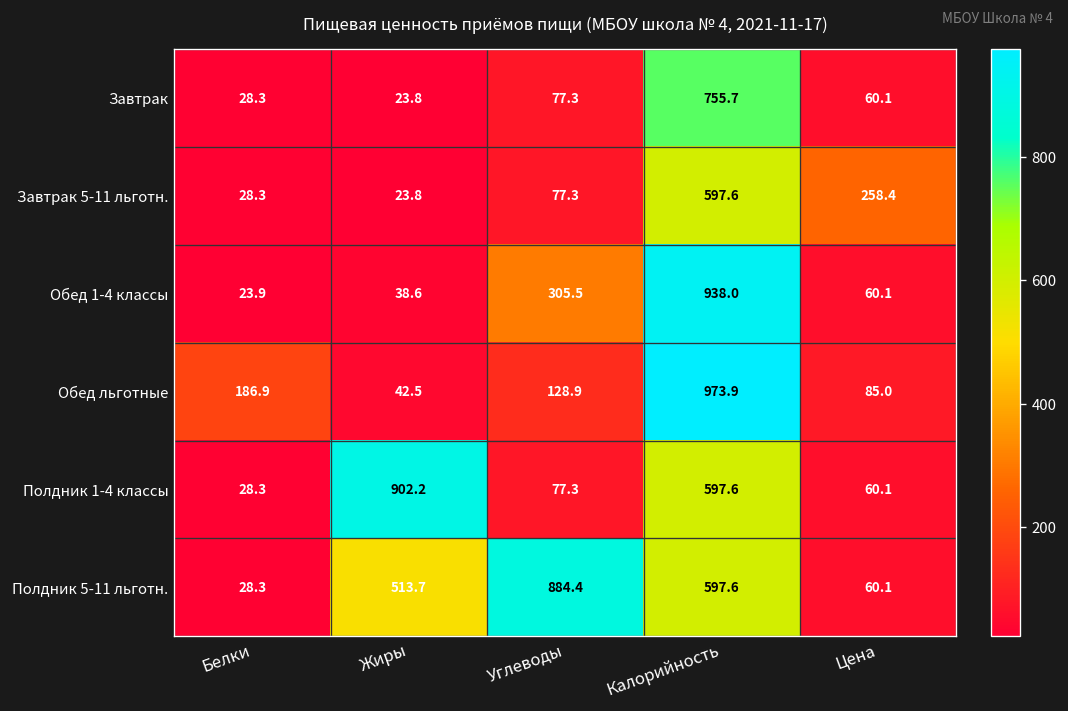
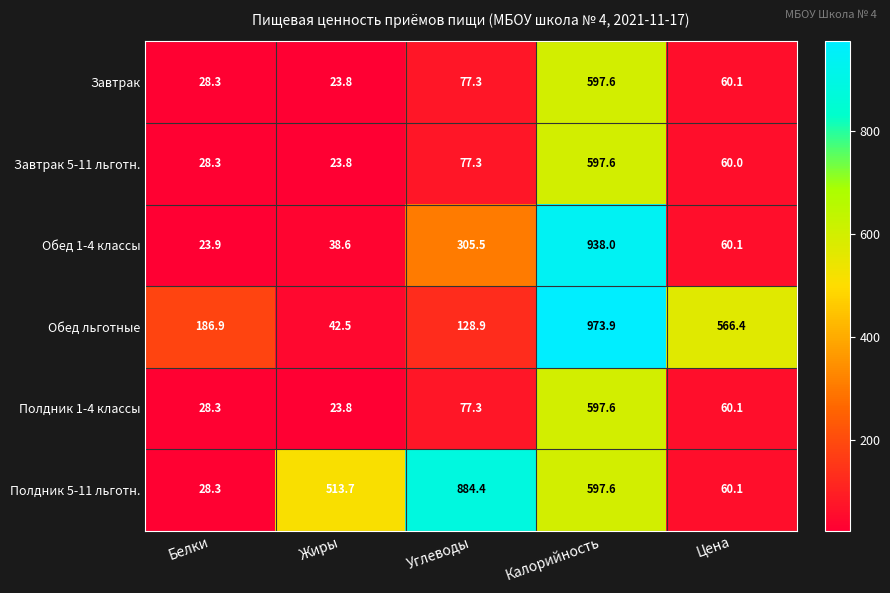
Завтрак, Калорийность: 755.7 -> 597.6
Завтрак 5-11 льготн., Цена: 258.4 -> 60.0
Обед льготные, Цена: 85.0 -> 566.4
Полдник 1-4 классы, Жиры: 902.2 -> 23.8
